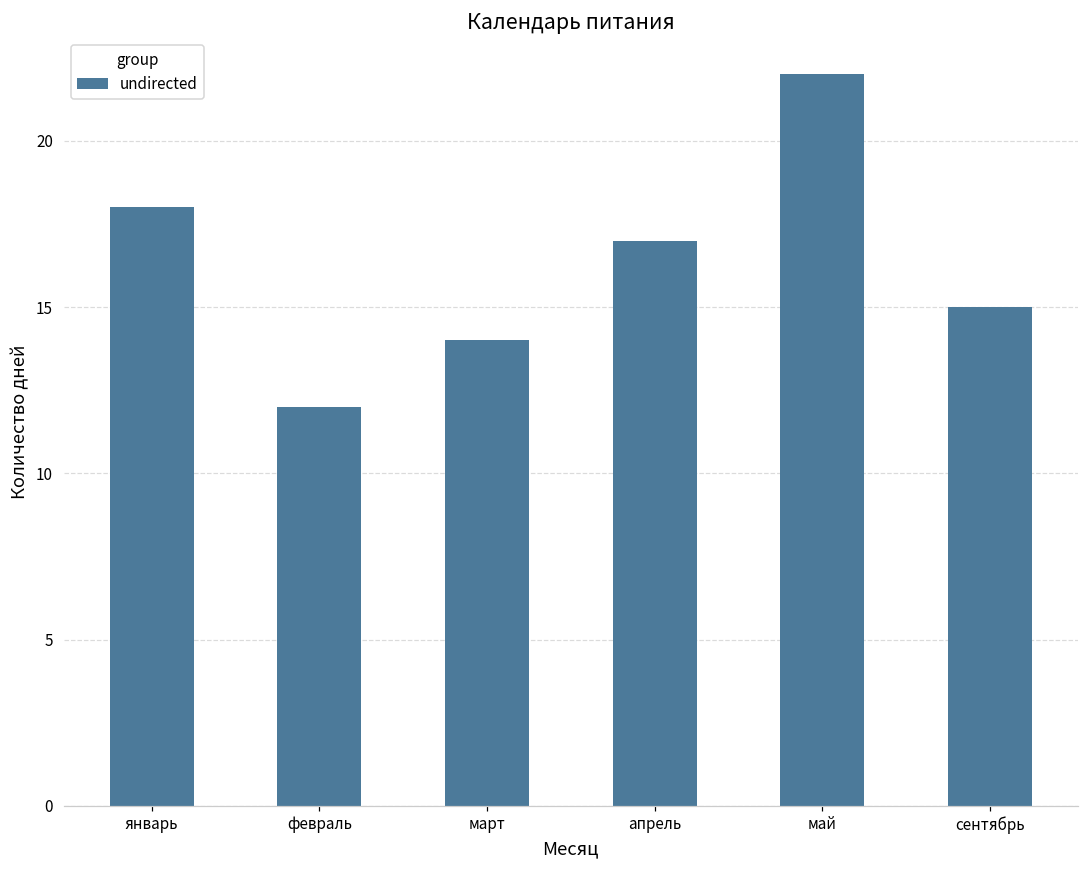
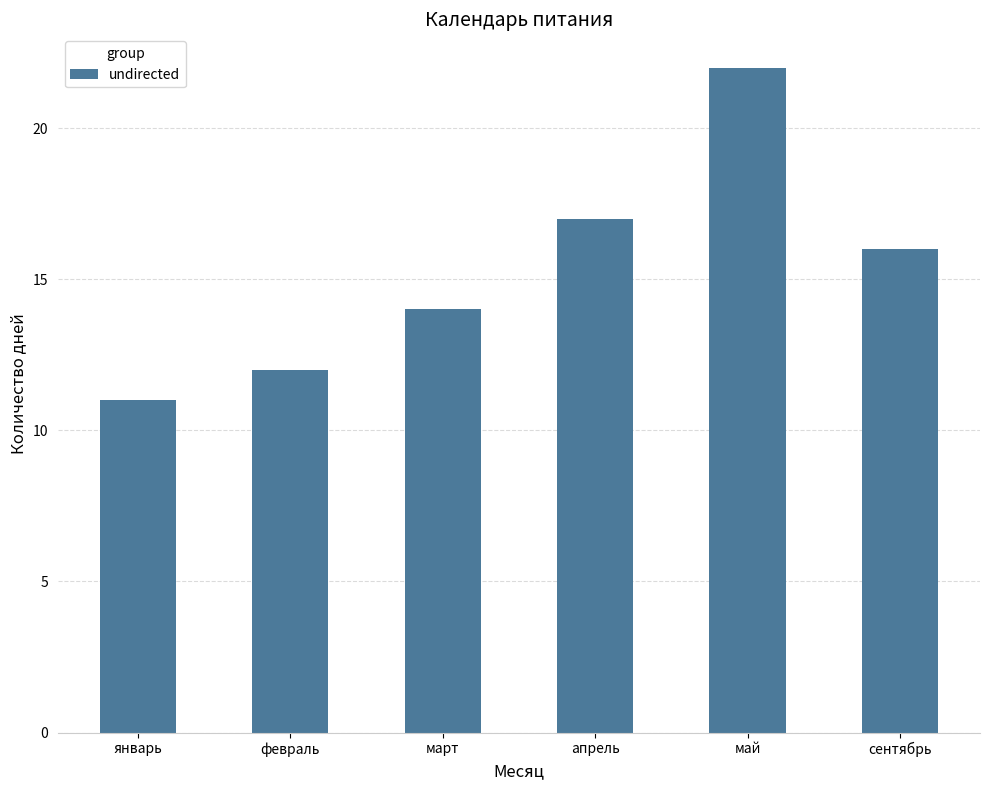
январь: 18 -> 11
сентябрь: 15 -> 16
